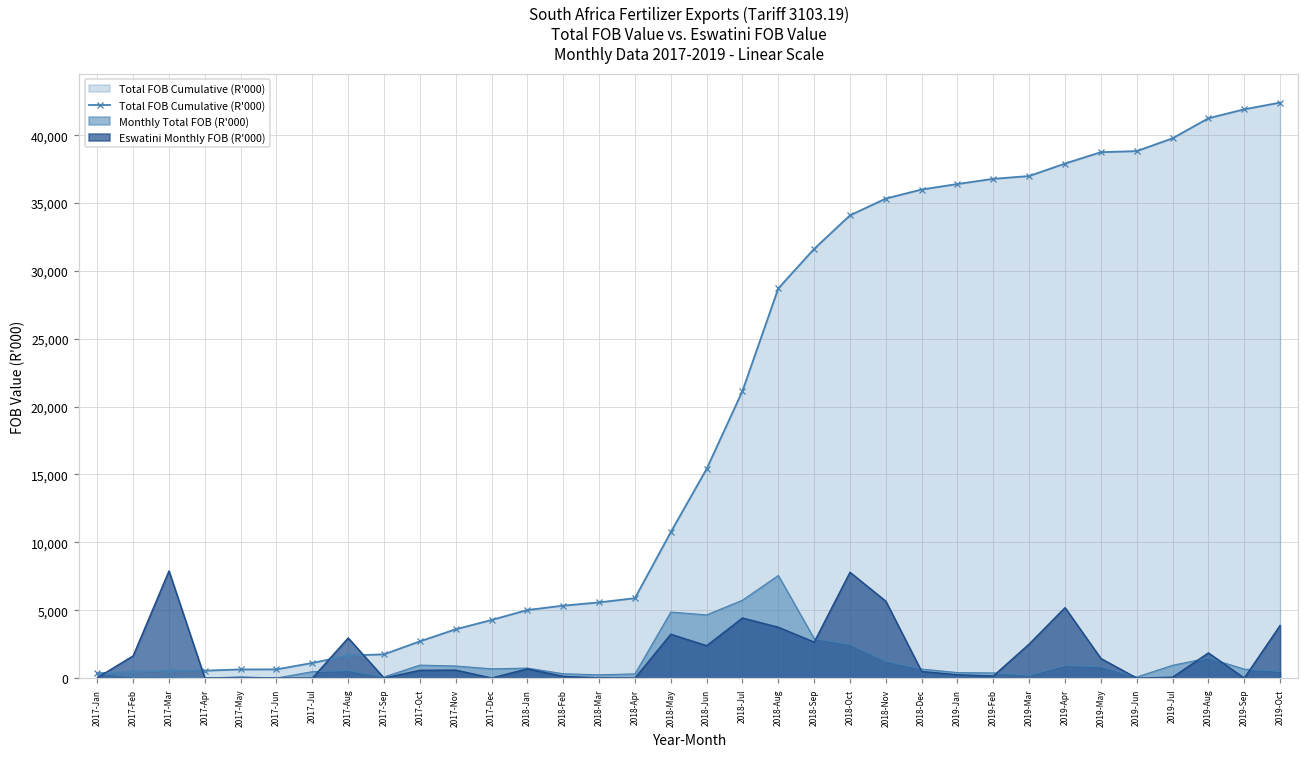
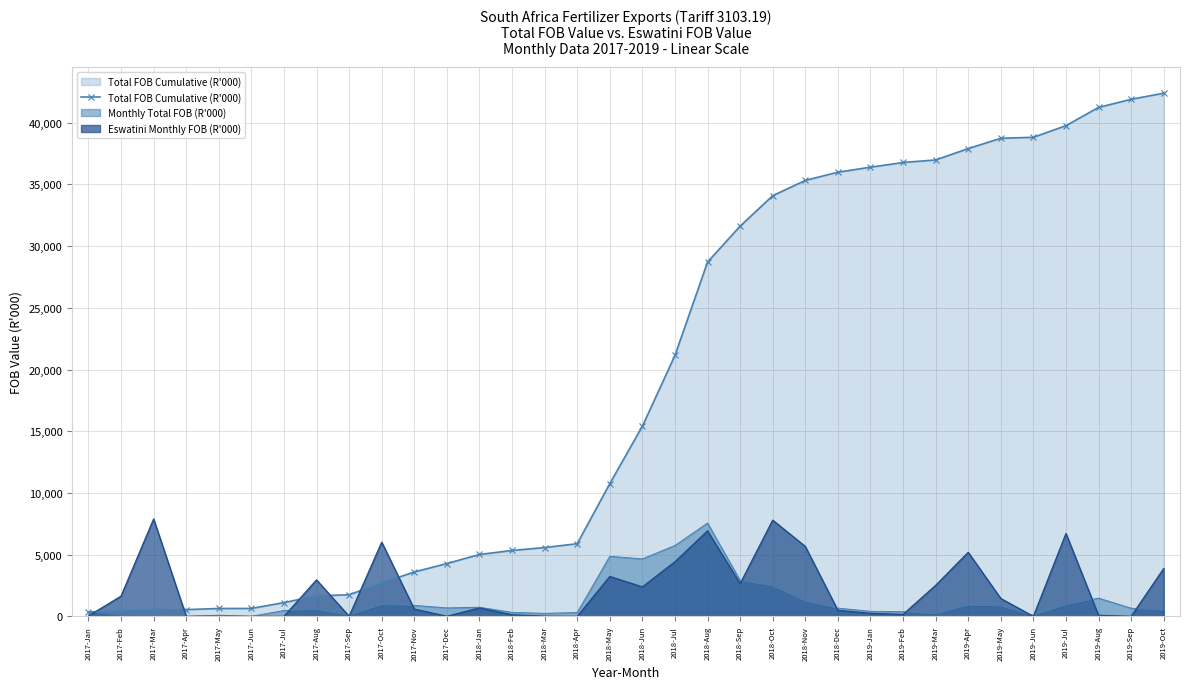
Eswatini Monthly FOB (R'000), 2017-Oct: 600 -> 6,000
Eswatini Monthly FOB (R'000), 2018-Aug: 3,700 -> 6,900
Eswatini Monthly FOB (R'000), 2019-Jul: 100 -> 6,700
Eswatini Monthly FOB (R'000), 2019-Aug: 1,900 -> 100
